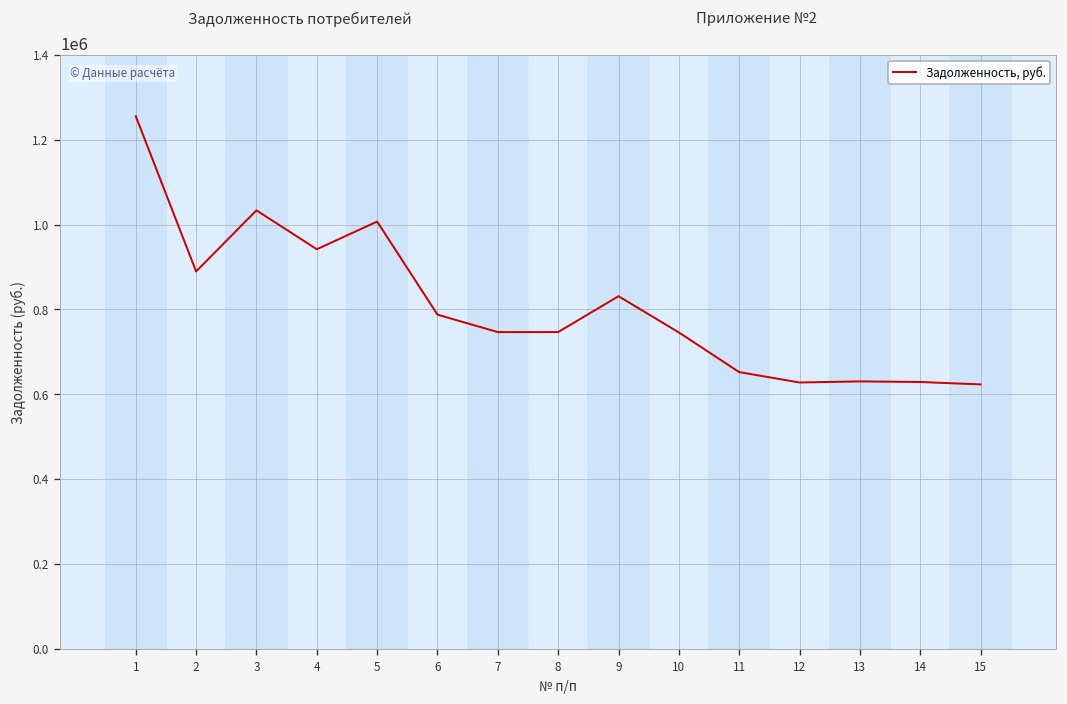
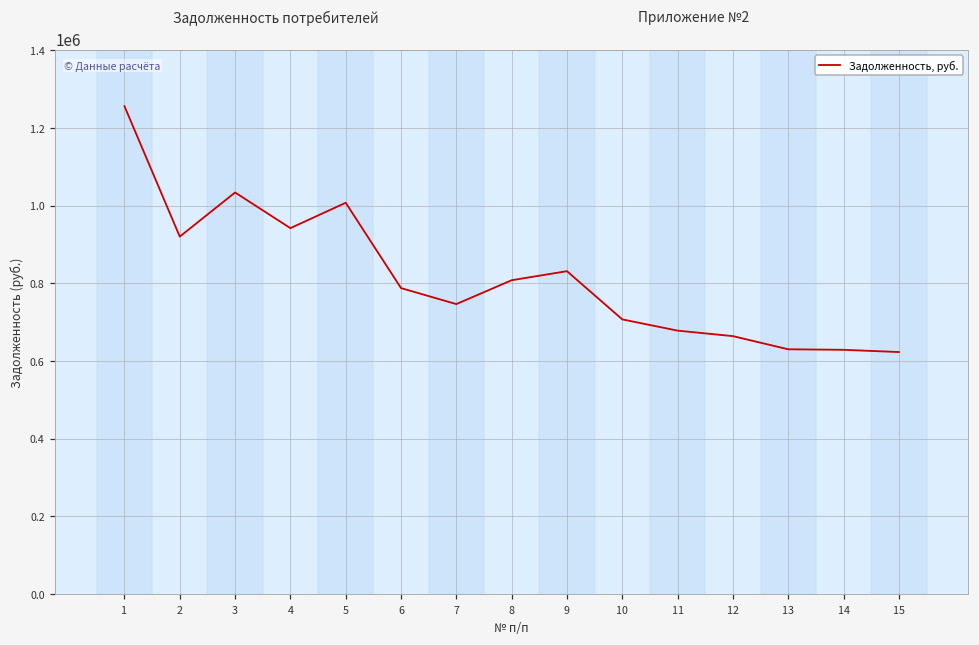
2: 890000 -> 920000
8: 750000 -> 810000
10: 750000 -> 710000
11: 650000 -> 680000
12: 630000 -> 660000
